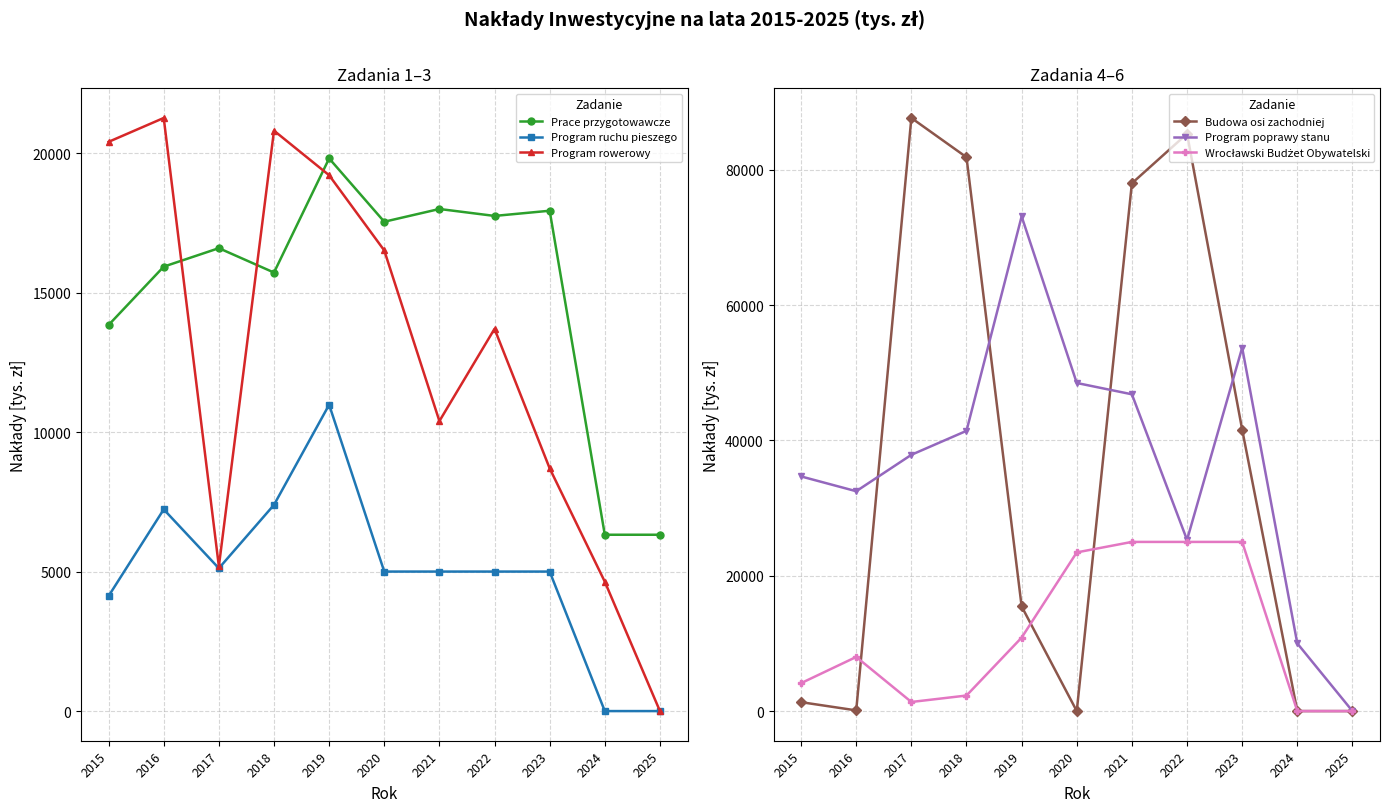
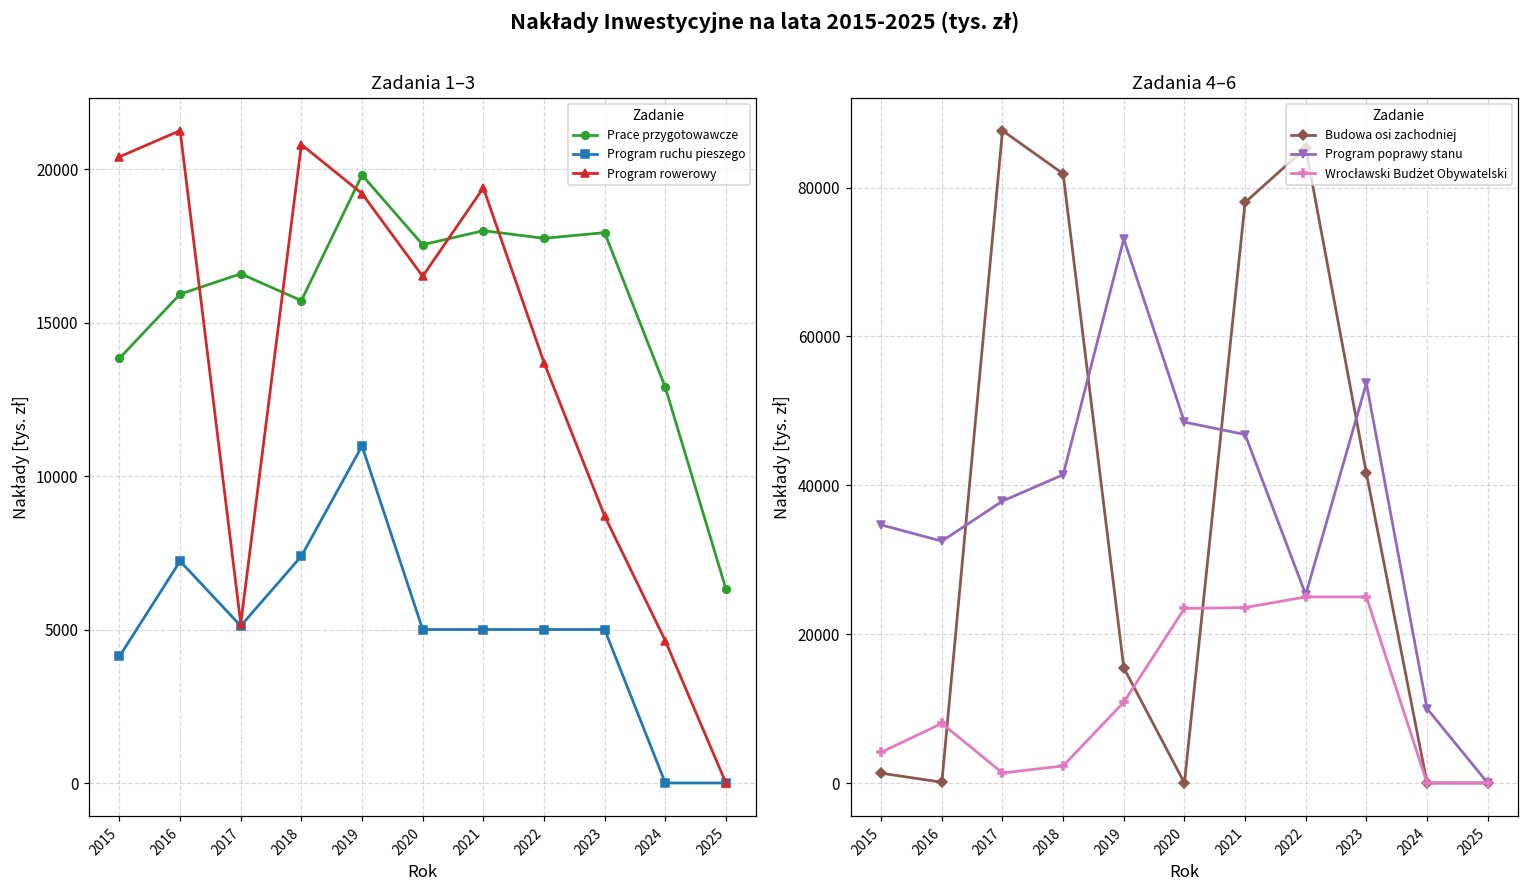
Zadania 1–3, Program rowerowy, 2021: 10400 -> 19400
Zadania 1–3, Prace przygotowawcze, 2024: 6300 -> 12900
Zadania 4–6, Wrocławski Budżet Obywatelski, 2021: 25000 -> 24000
